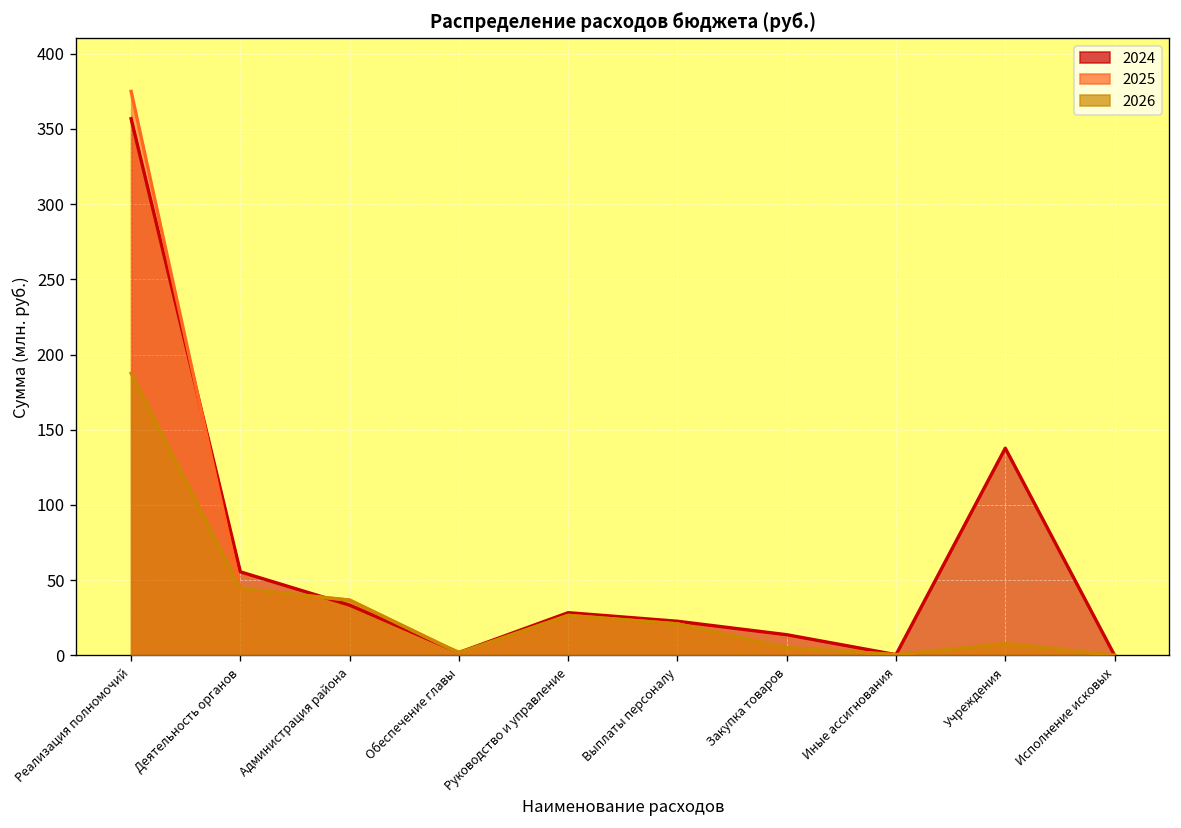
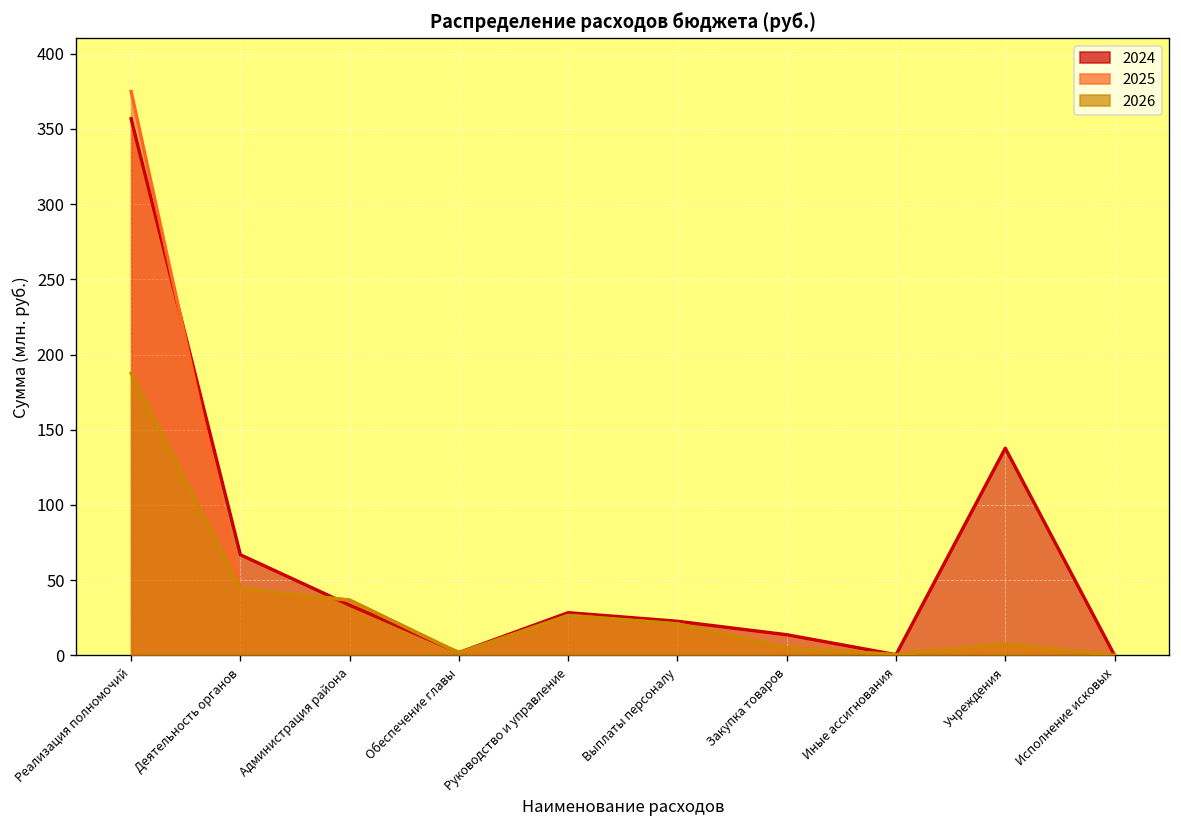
2024, Деятельность органов: 56 -> 67
